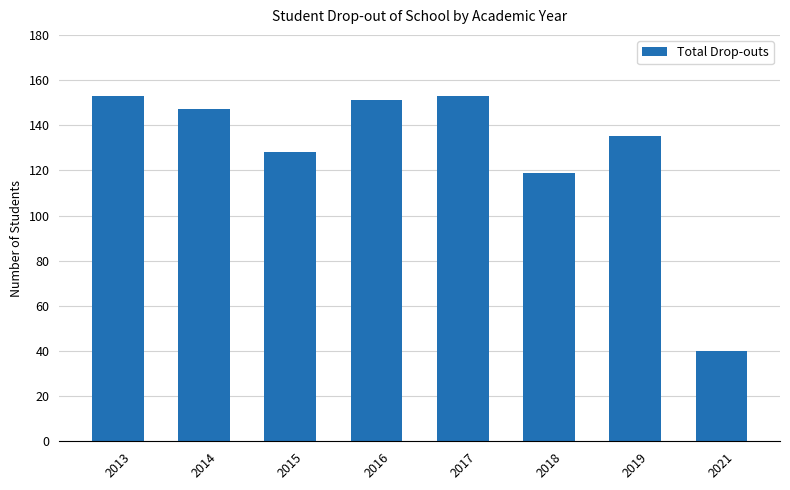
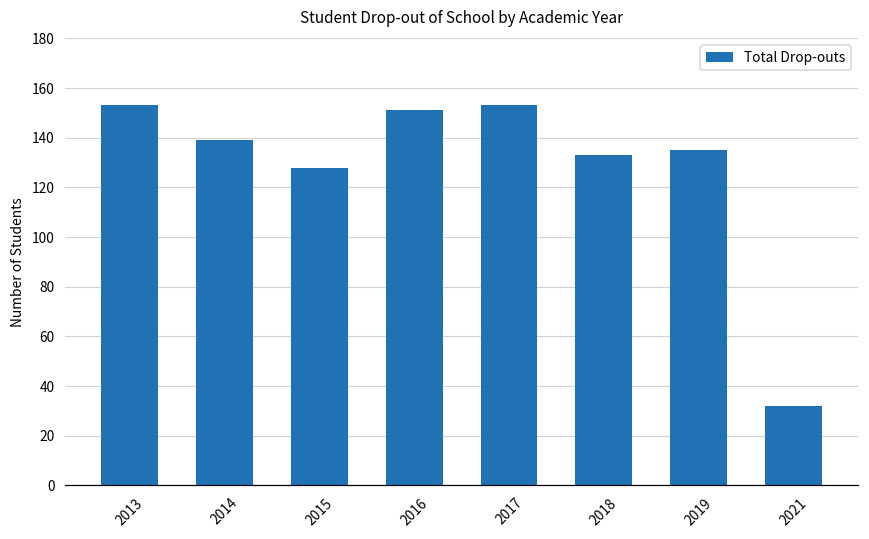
2014: 147 -> 139
2018: 119 -> 133
2021: 40 -> 32
